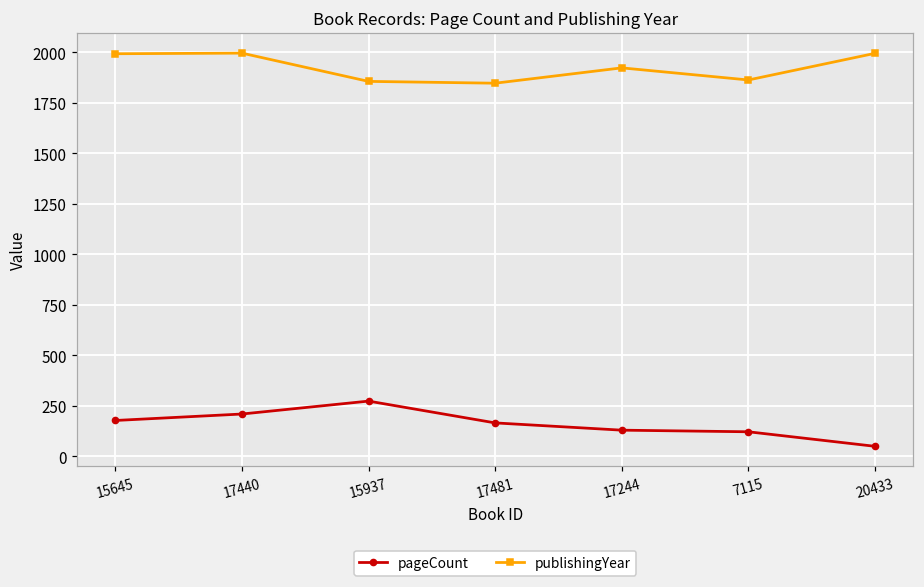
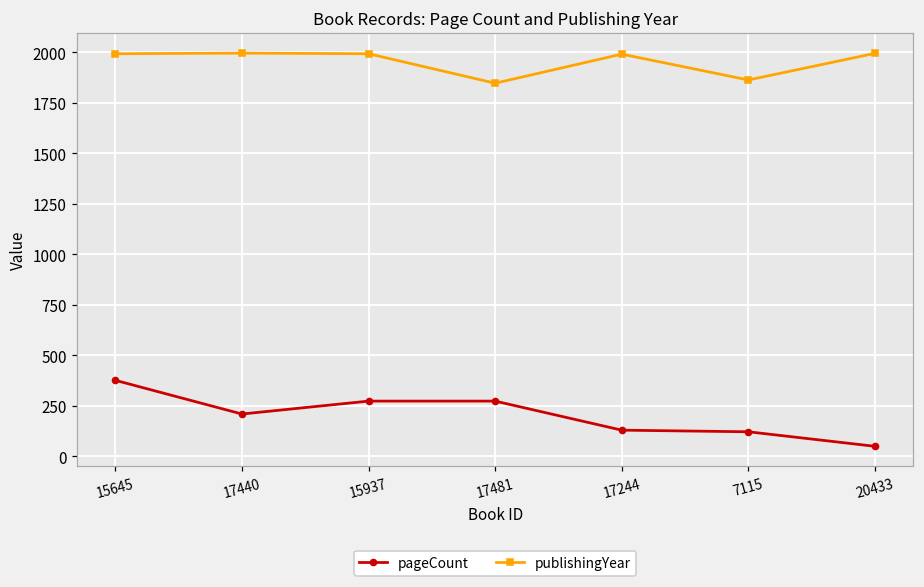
pageCount, 15645: 180 -> 380
publishingYear, 15937: 1860 -> 1990
pageCount, 17481: 160 -> 270
publishingYear, 17244: 1920 -> 1990
